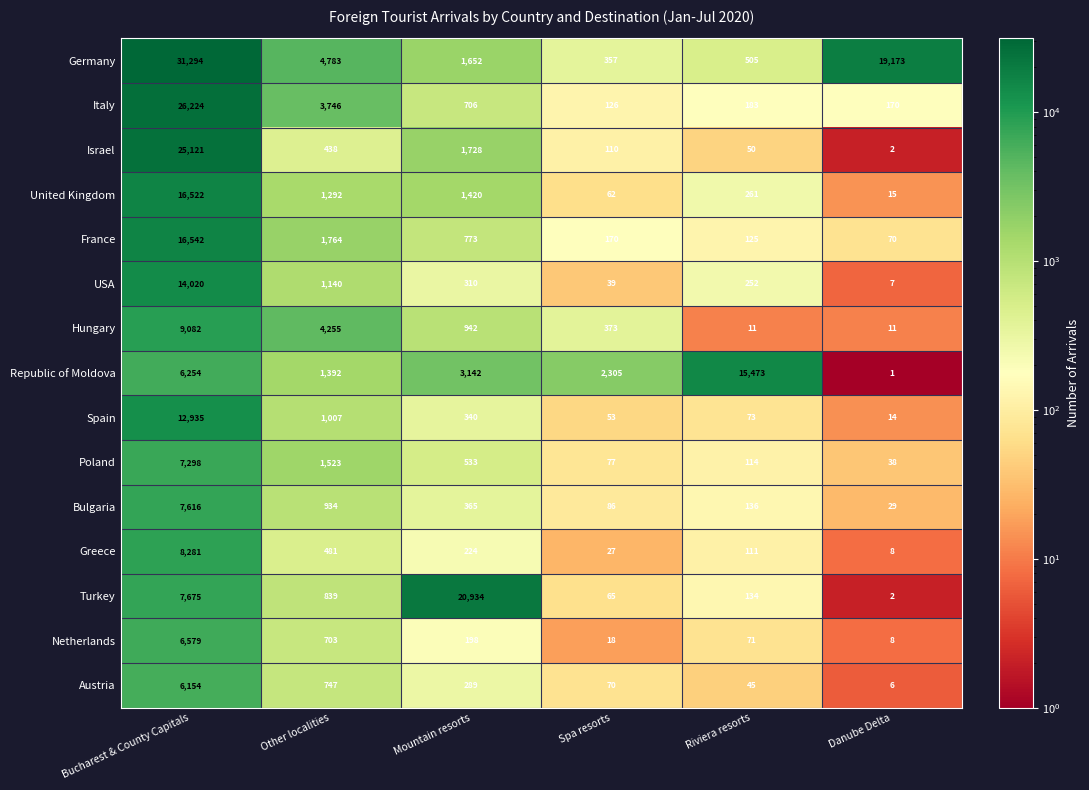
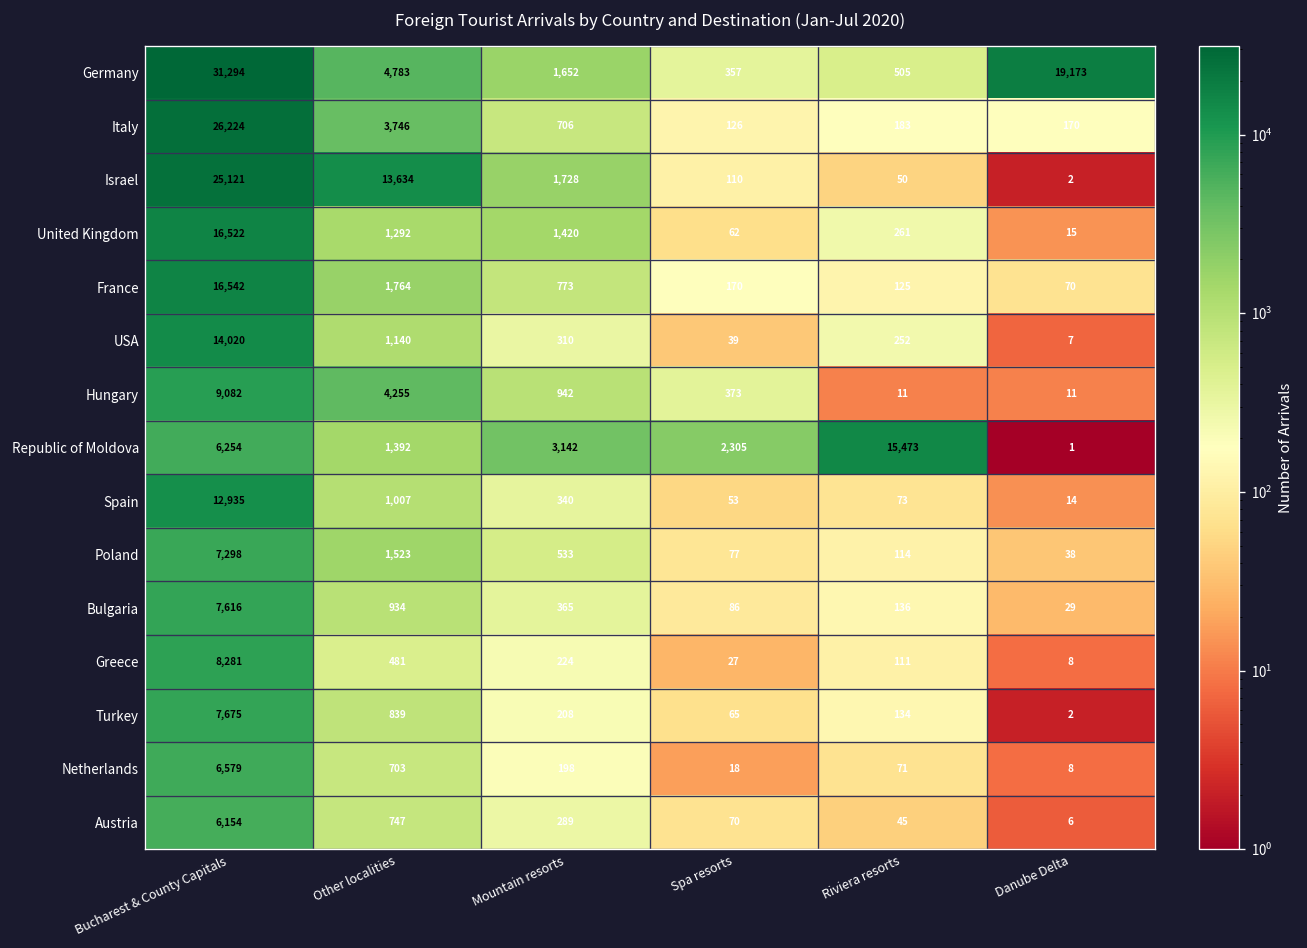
Israel, Other localities: 438 -> 13,634
Turkey, Mountain resorts: 20,934 -> 208
